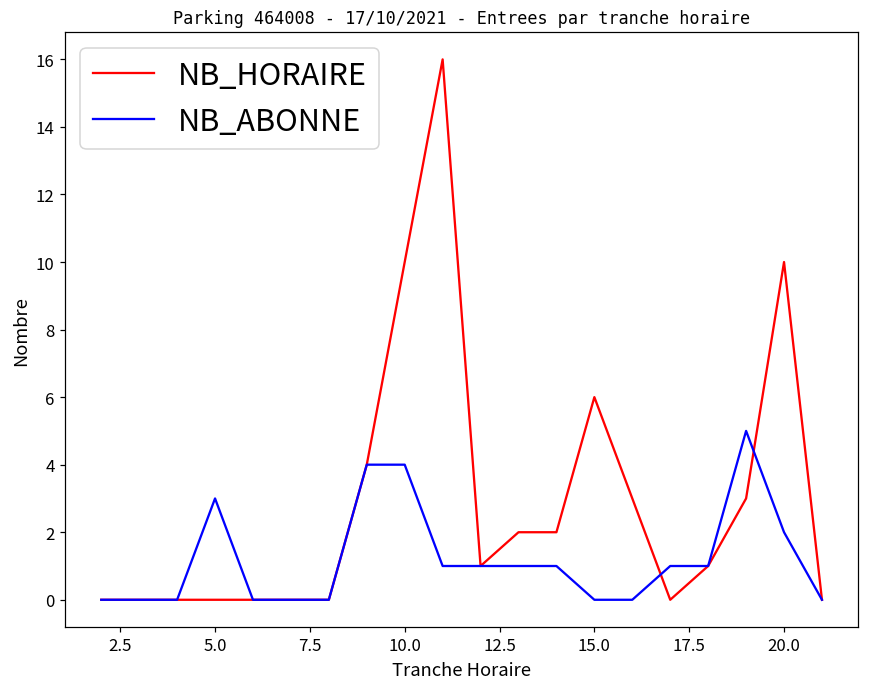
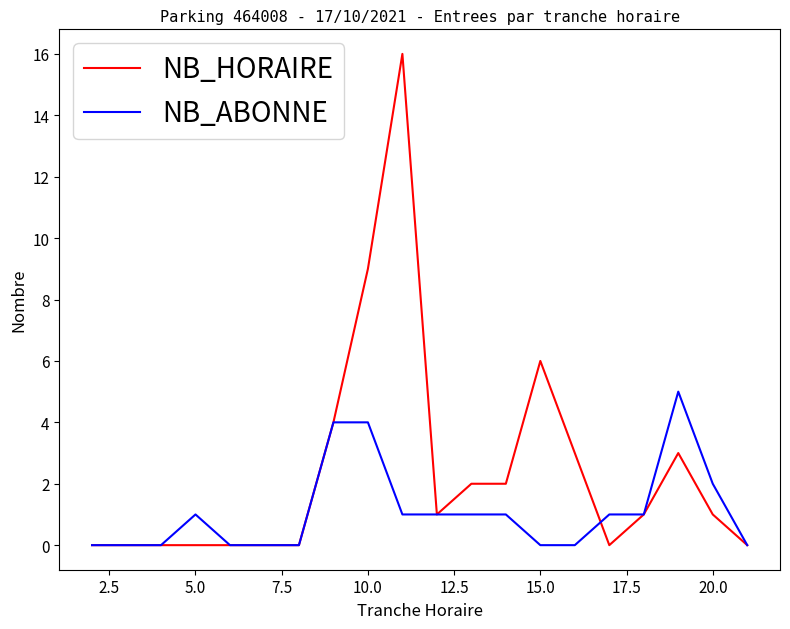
NB_ABONNE, 5.0: 3 -> 1
NB_HORAIRE, 10.0: 10 -> 9
NB_HORAIRE, 20.0: 10 -> 1
